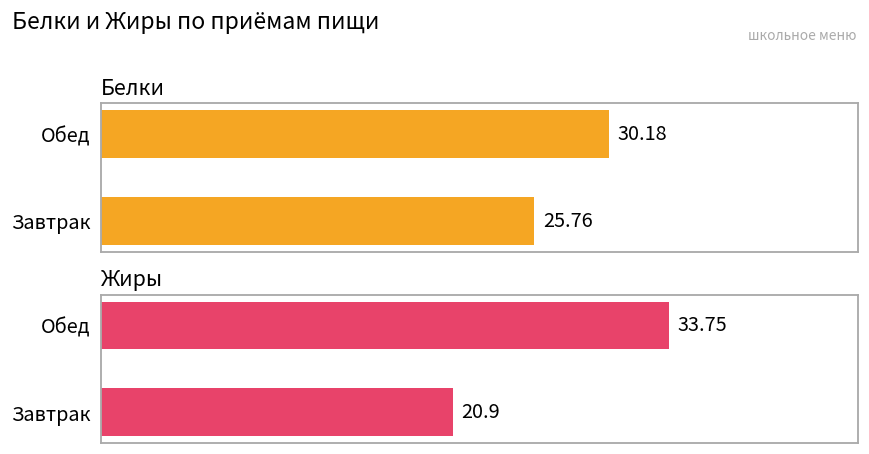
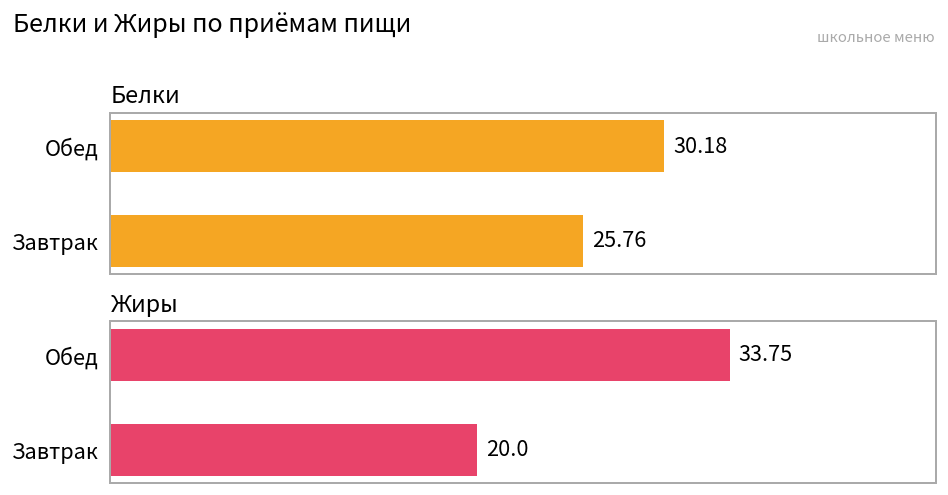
Жиры, Завтрак: 20.9 -> 20.0
